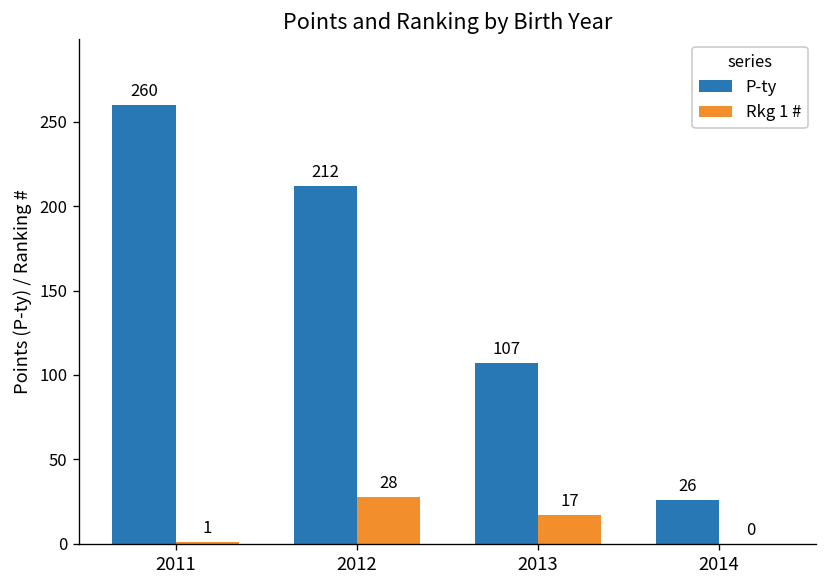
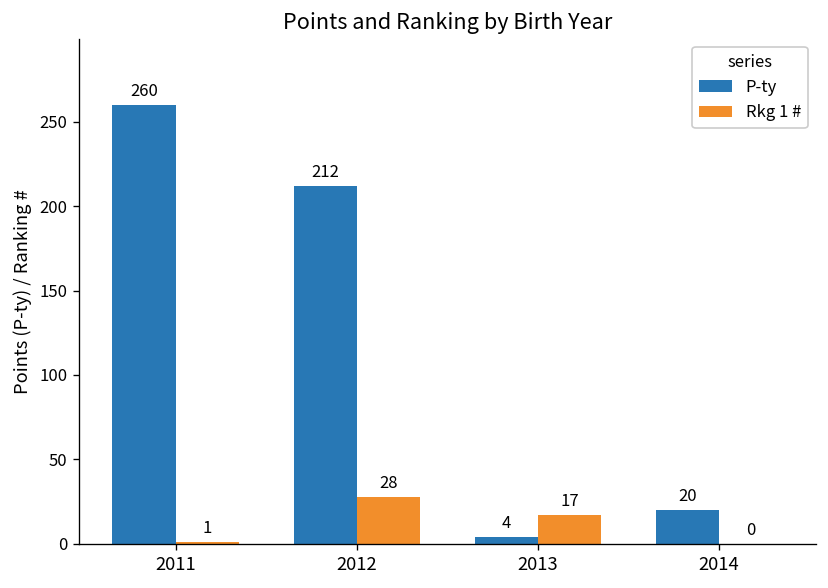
P-ty, 2013: 107 -> 4
P-ty, 2014: 26 -> 20
